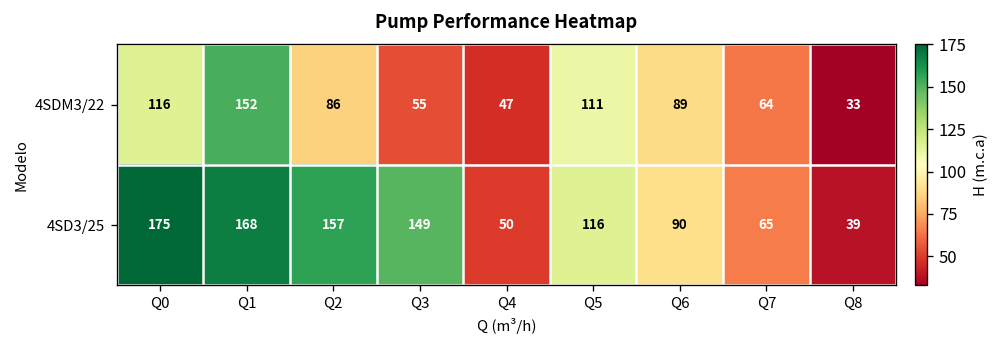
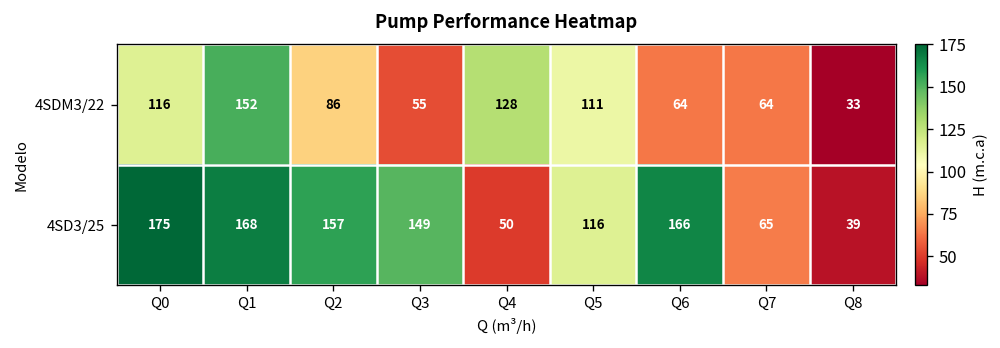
4SDM3/22, Q4: 47 -> 128
4SDM3/22, Q6: 89 -> 64
4SD3/25, Q6: 90 -> 166
